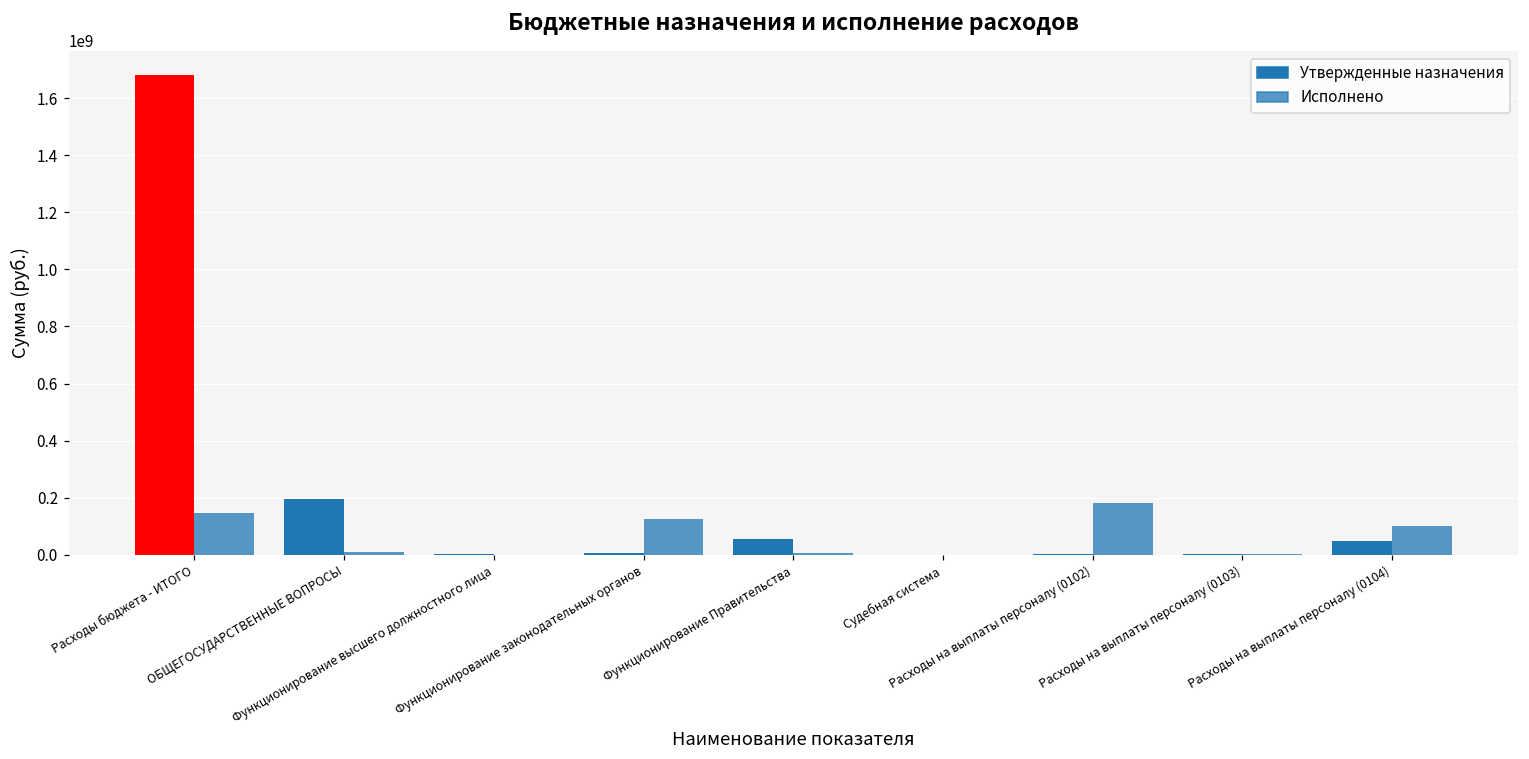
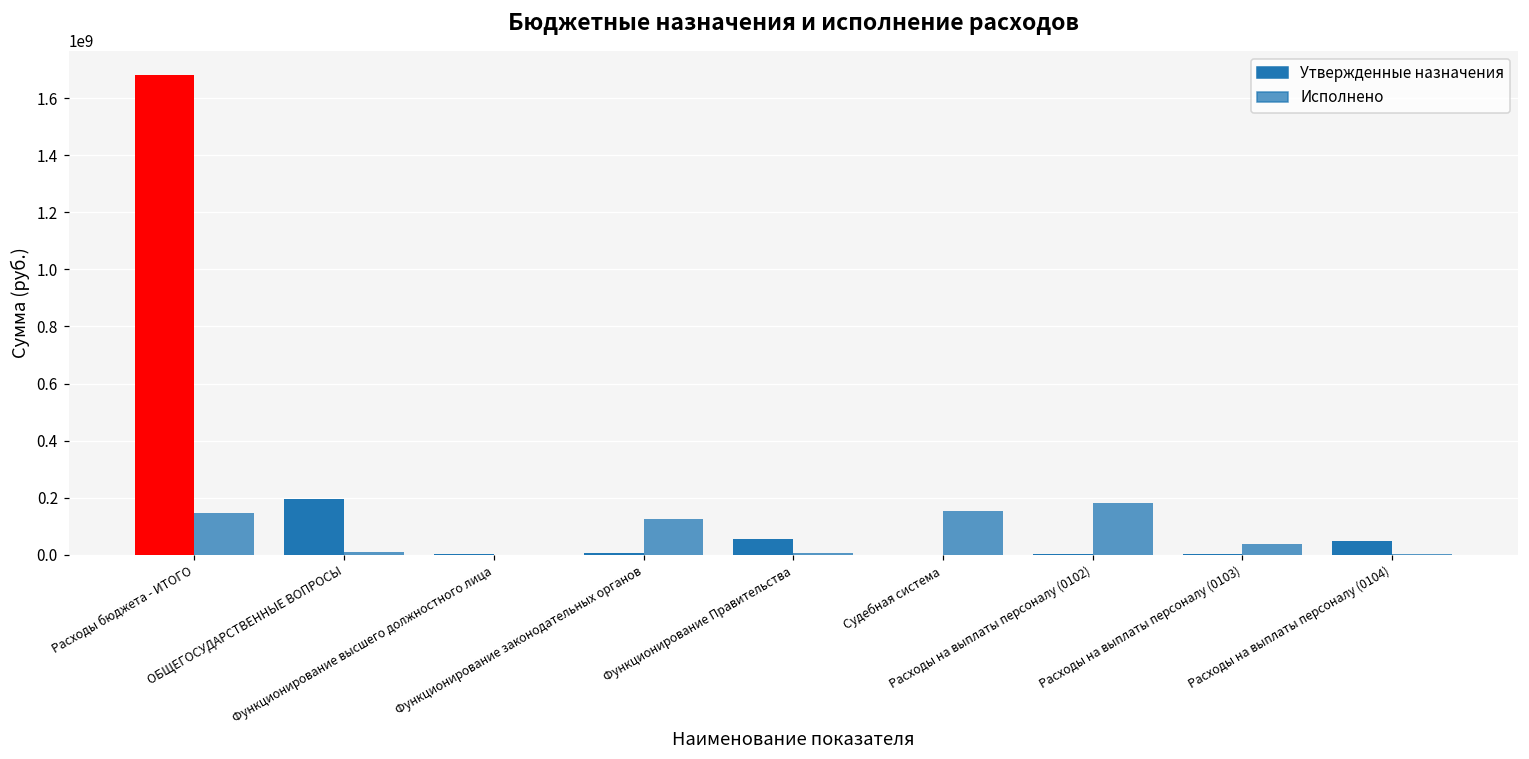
Исполнено, Судебная система: 0 -> 150000000
Исполнено, Расходы на выплаты персоналу (0103): 0 -> 40000000
Исполнено, Расходы на выплаты персоналу (0104): 100000000 -> 0
